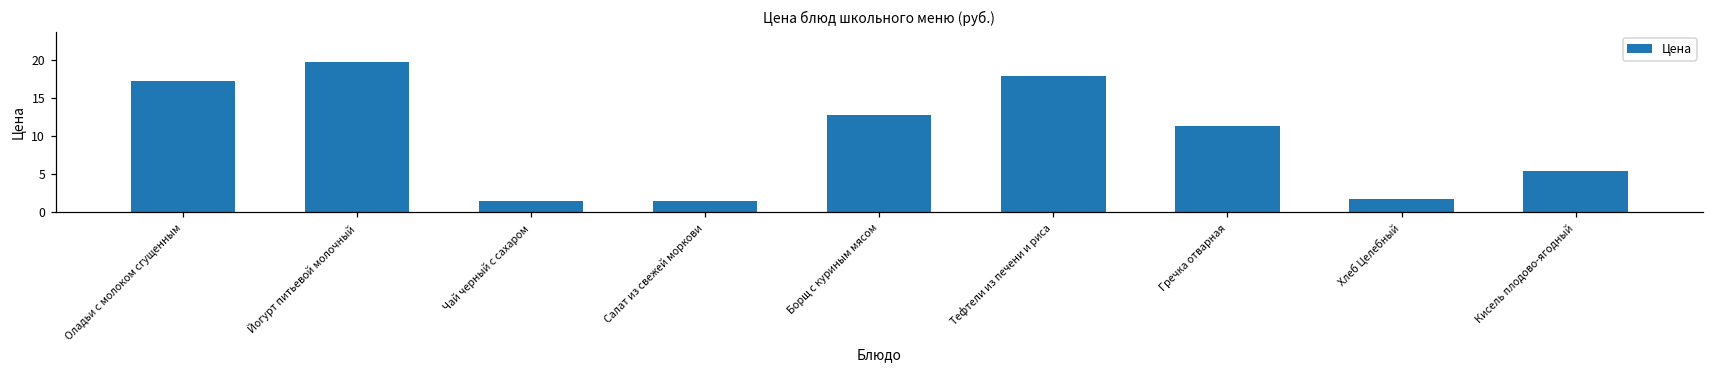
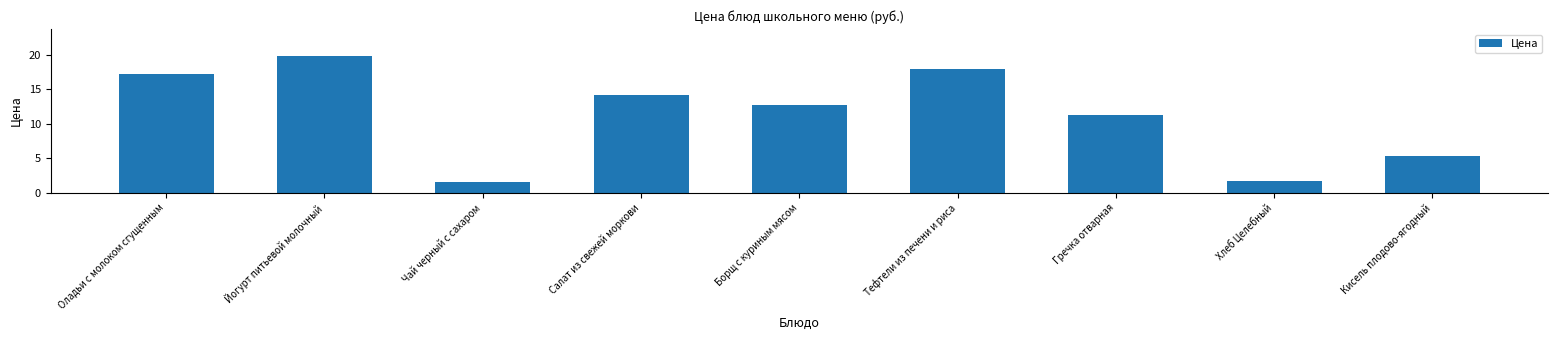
Салат из свежей моркови: 1 -> 14
